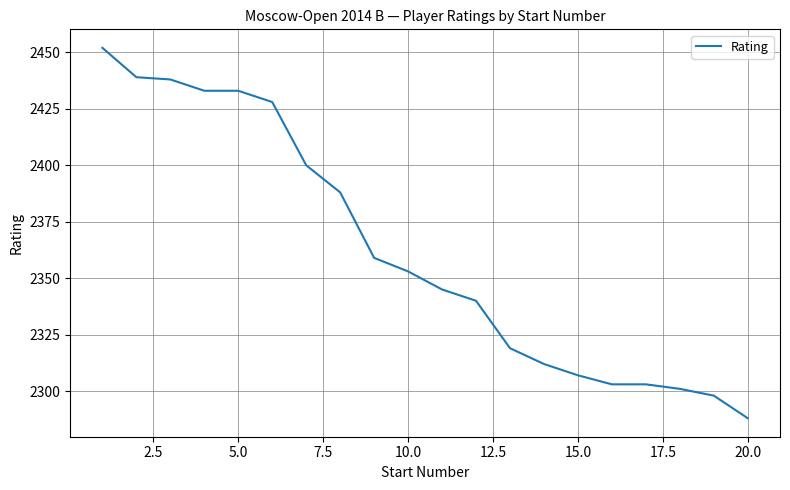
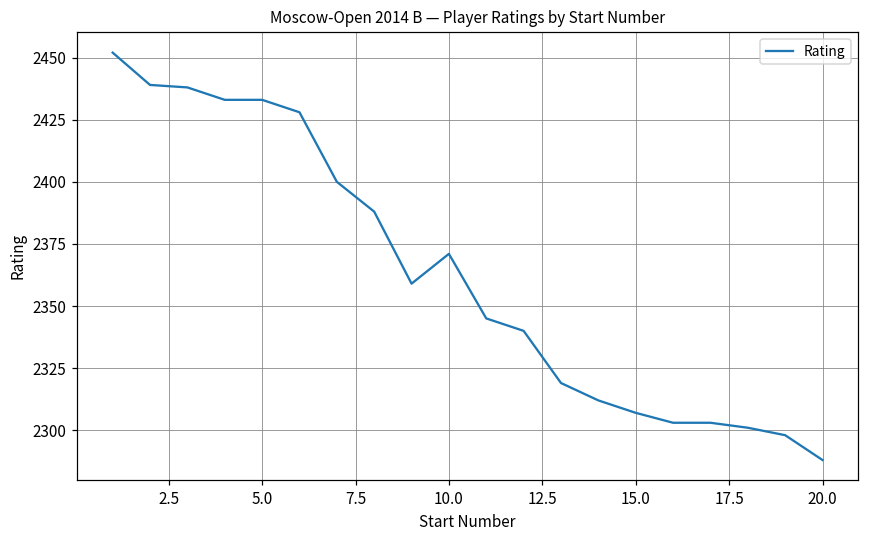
10.0: 2353 -> 2371
